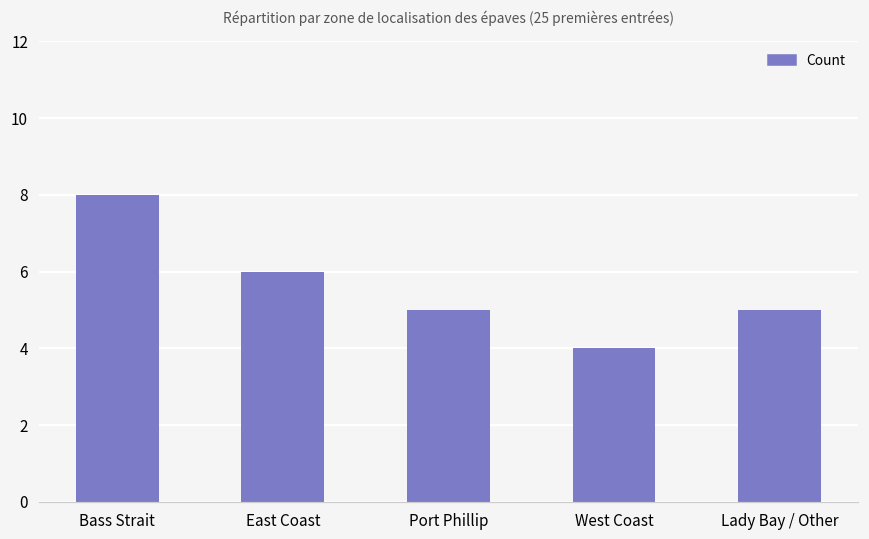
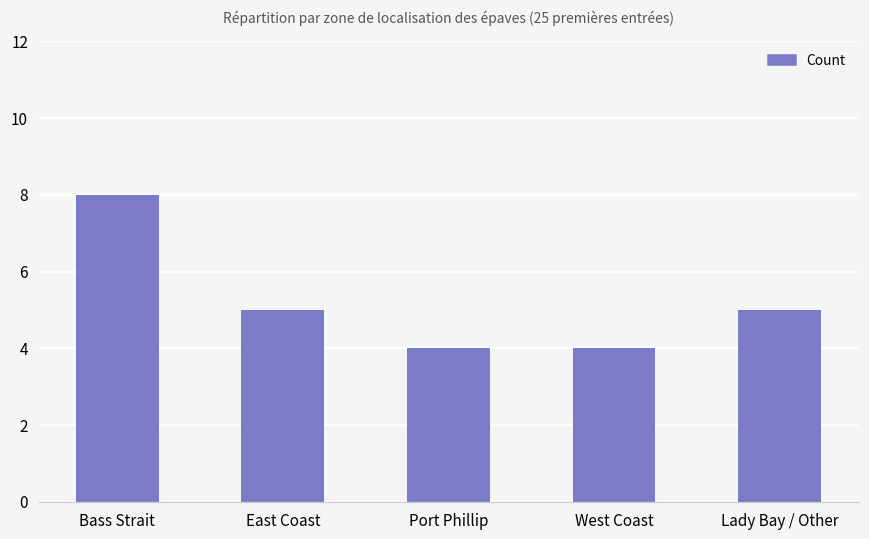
East Coast: 6 -> 5
Port Phillip: 5 -> 4
